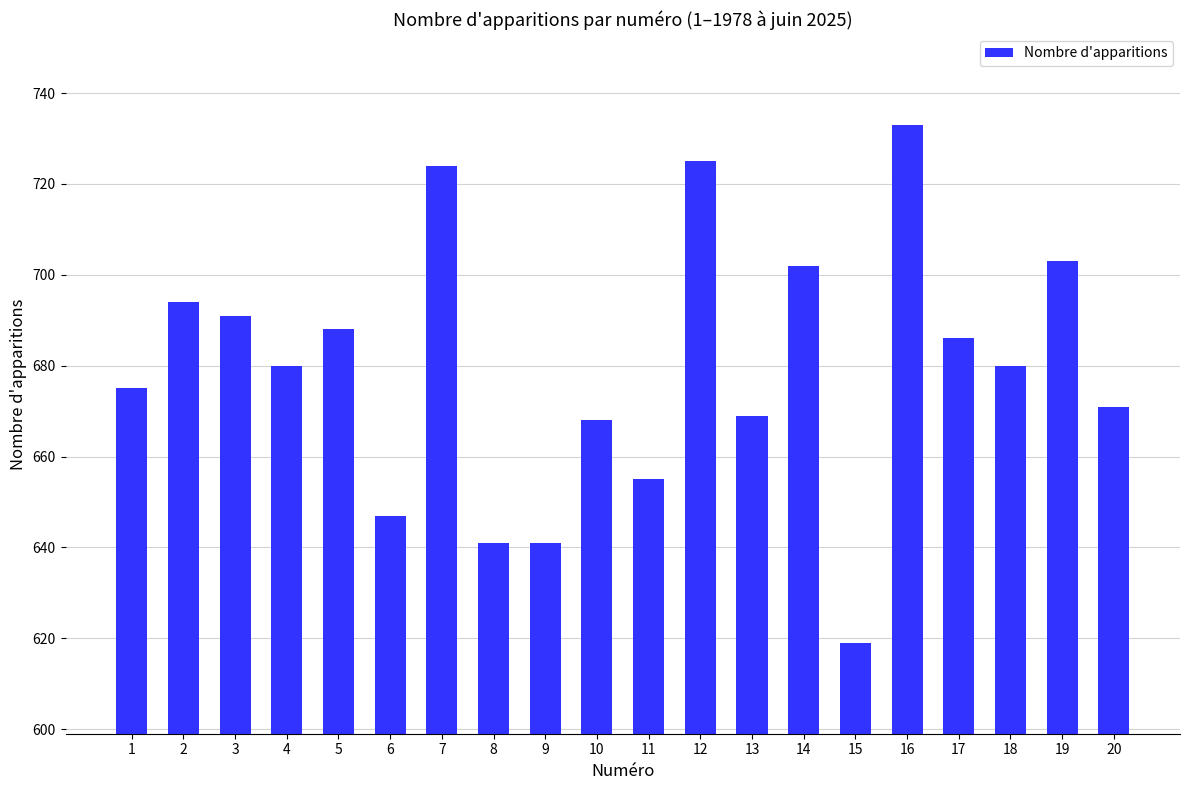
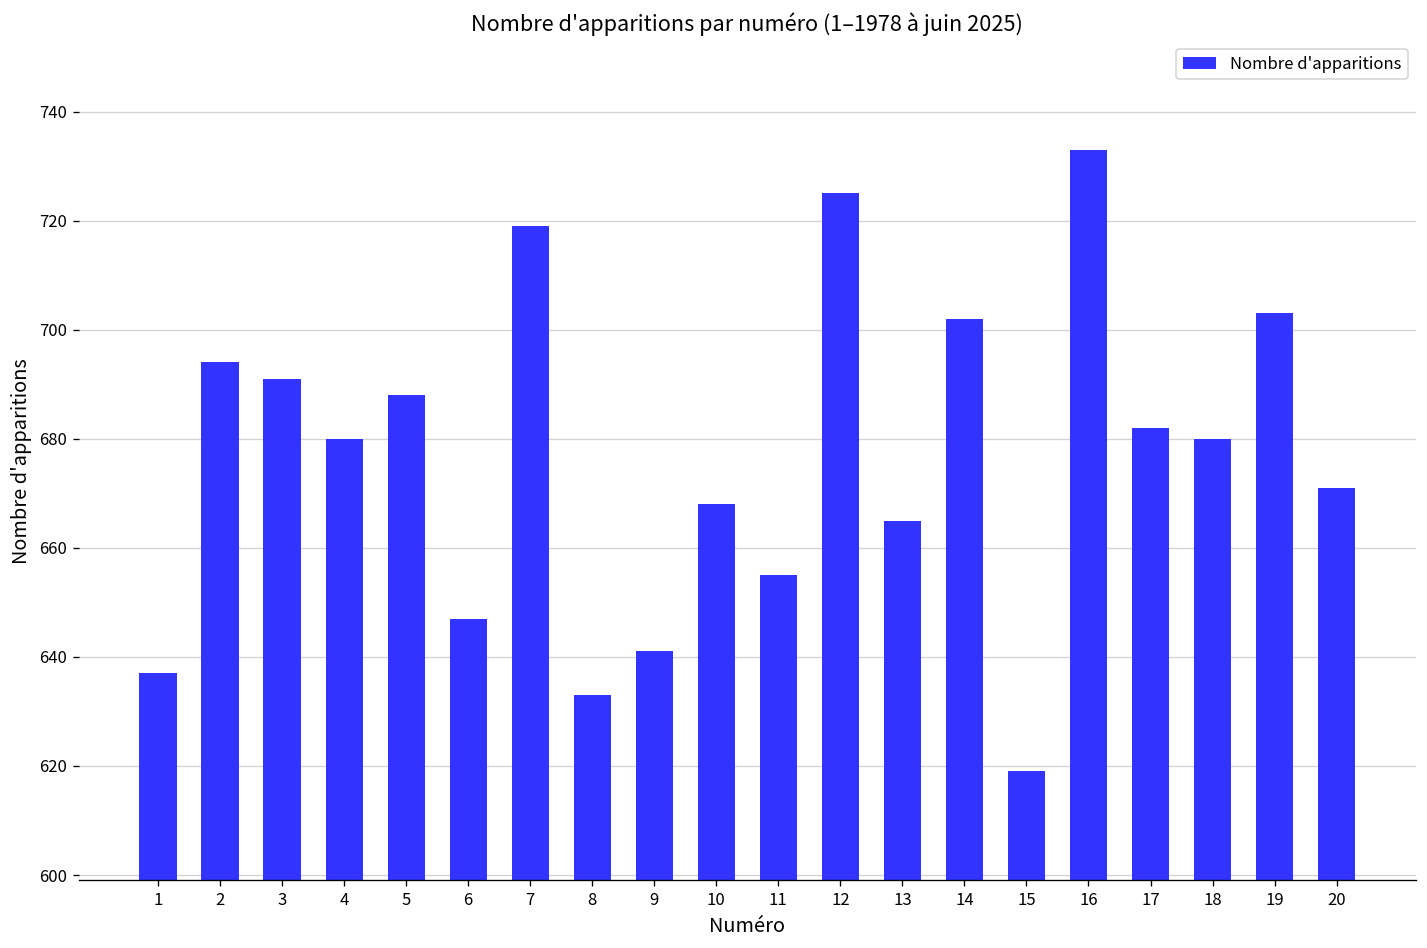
1: 675 -> 637
7: 724 -> 719
8: 641 -> 633
13: 669 -> 665
17: 686 -> 682
